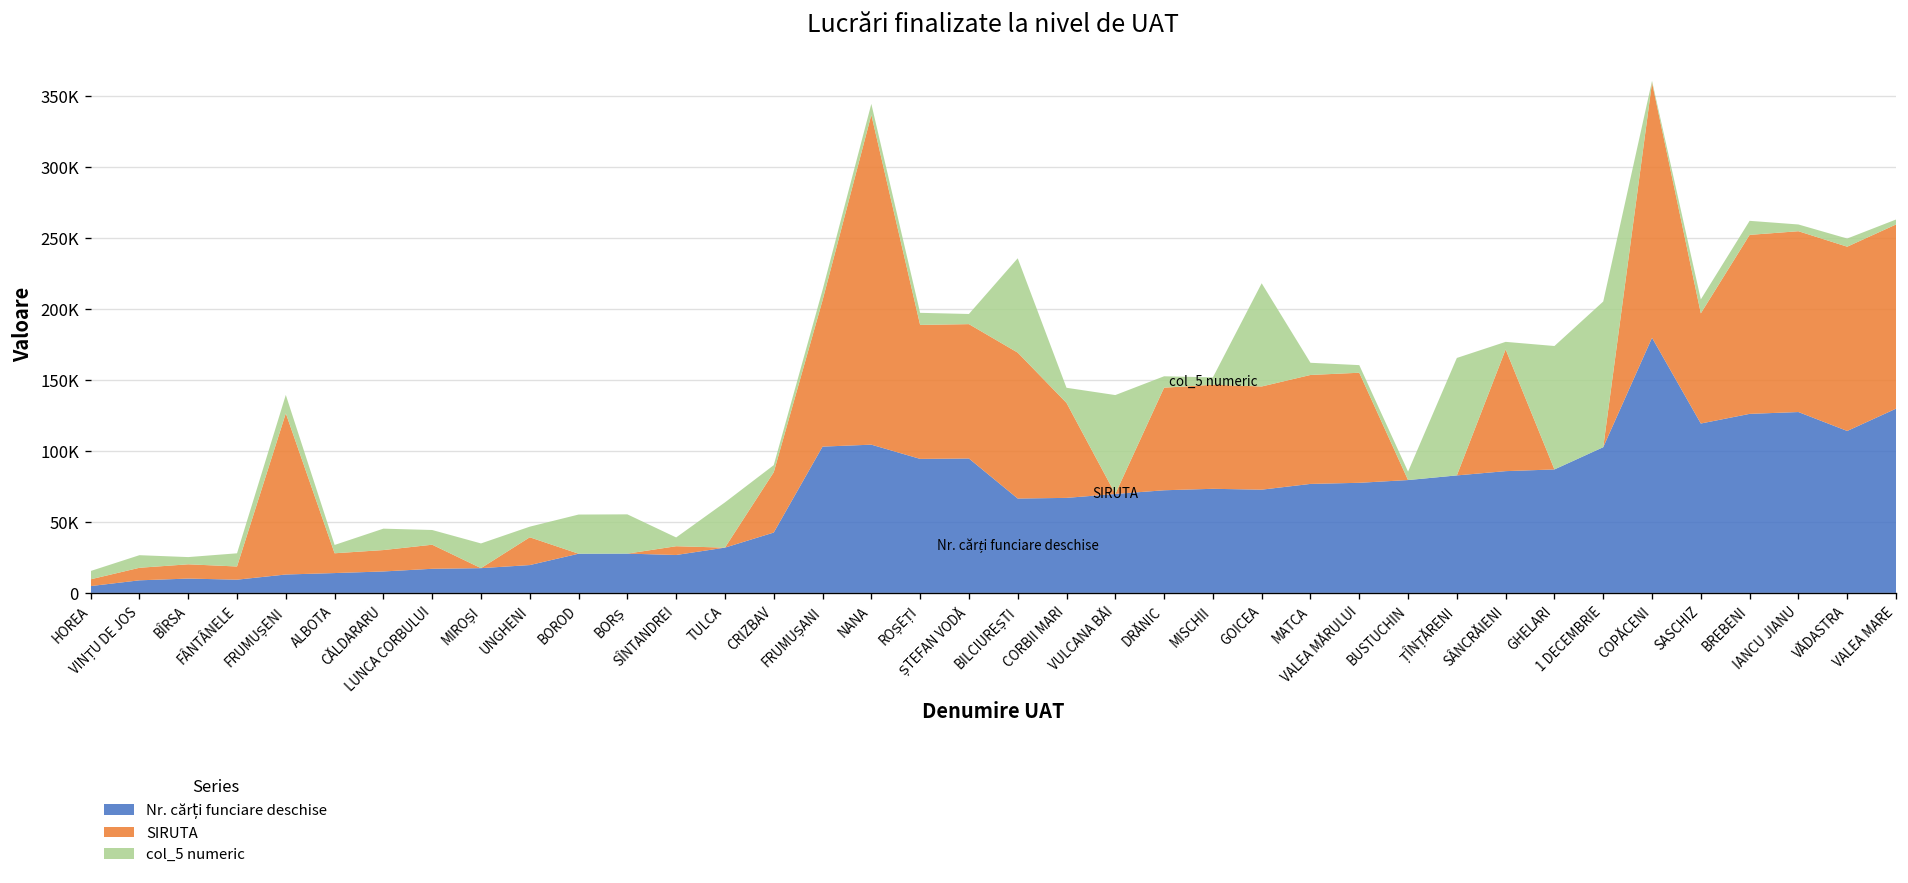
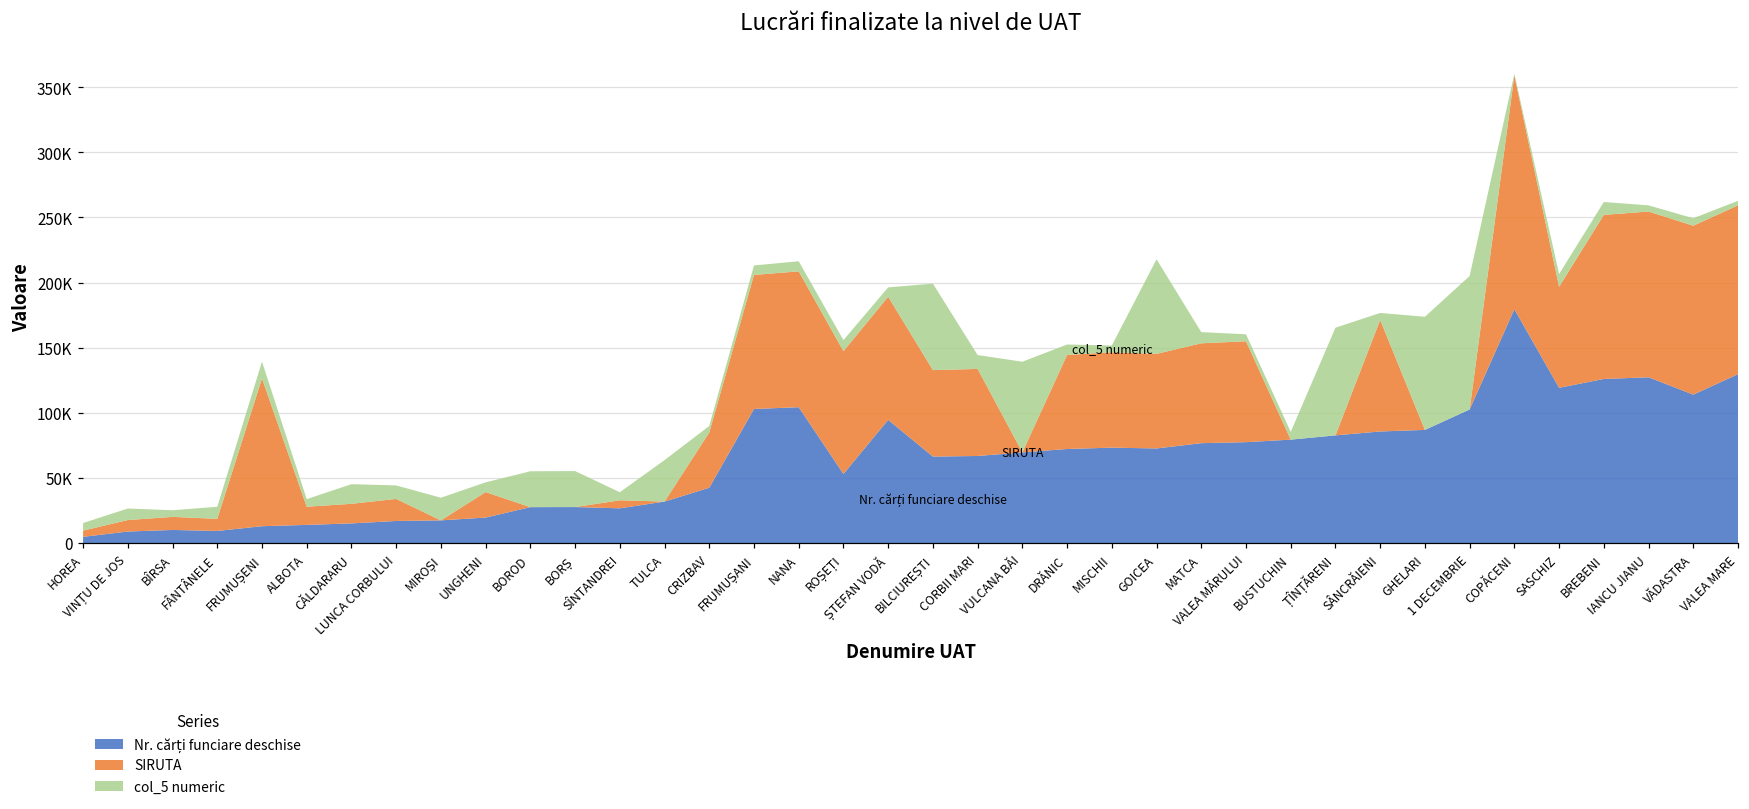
SIRUTA, NANA: 232000 -> 104000
Nr. cărți funciare deschise, ROȘEȚI: 94000 -> 53000
SIRUTA, BILCIUREȘTI: 103000 -> 66000
